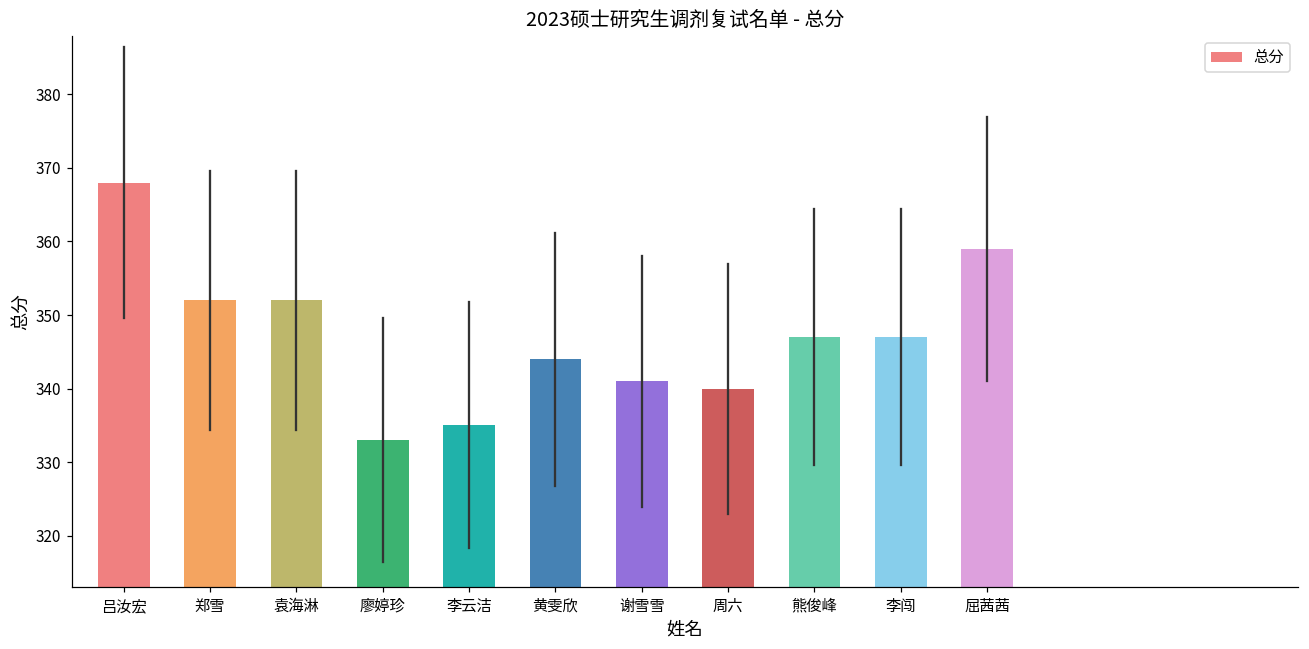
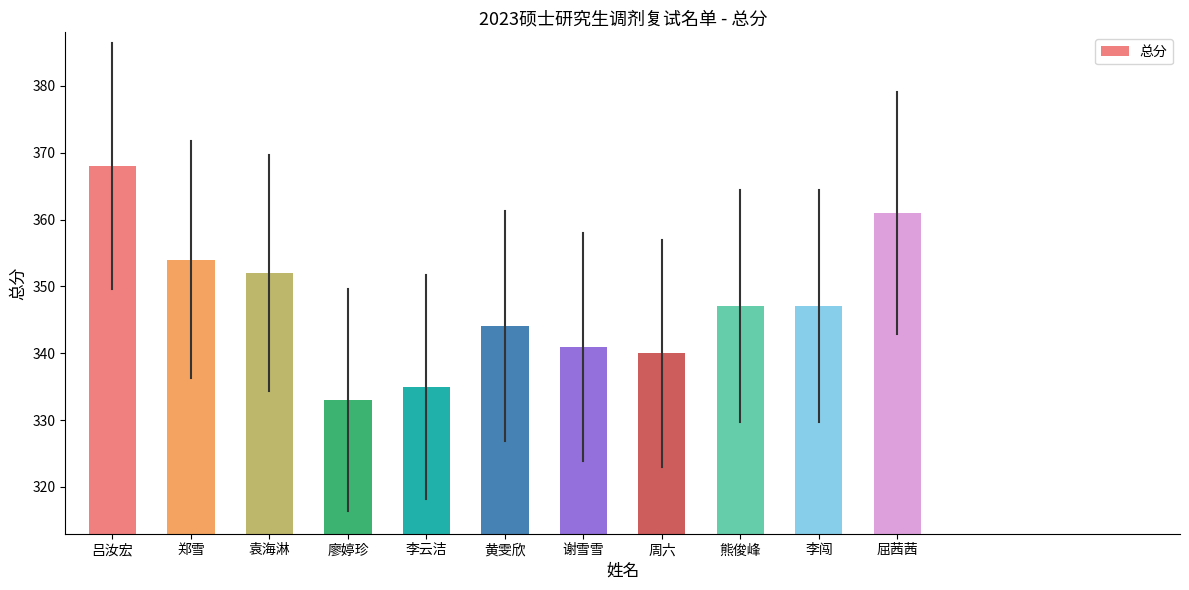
总分, 郑雪: 352 -> 354
总分, 屈茜茜: 359 -> 361
